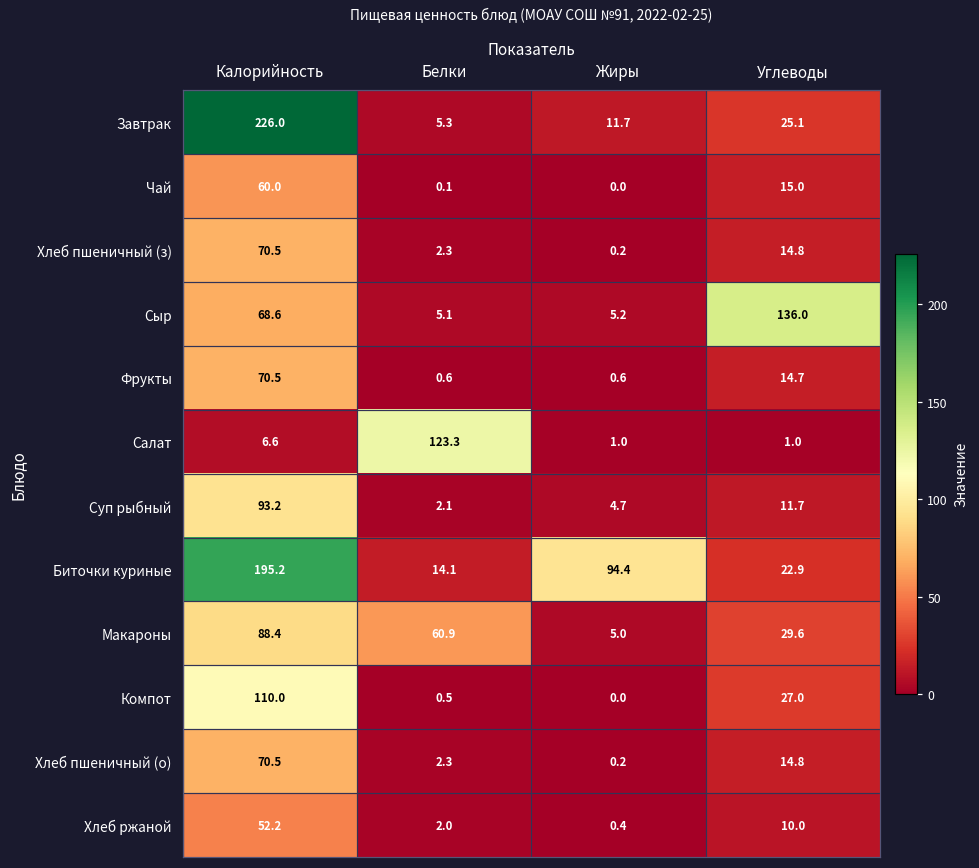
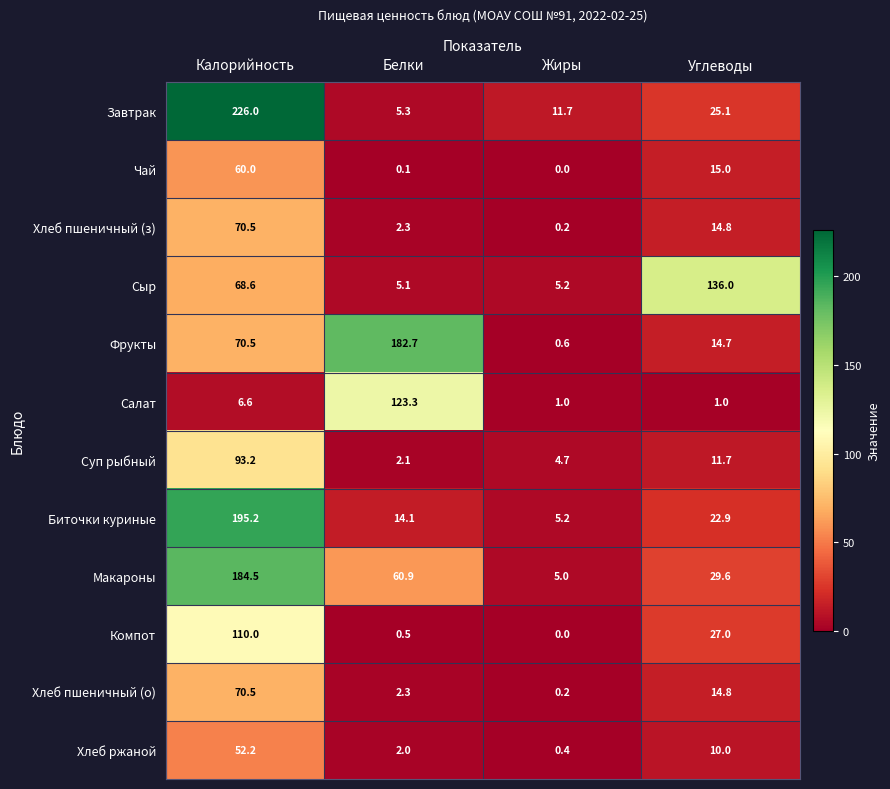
Фрукты, Белки: 0.6 -> 182.7
Биточки куриные, Жиры: 94.4 -> 5.2
Макароны, Калорийность: 88.4 -> 184.5
